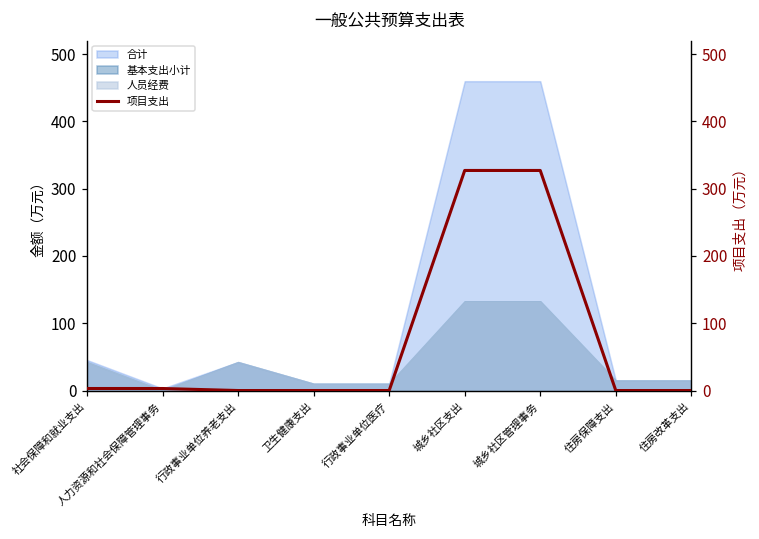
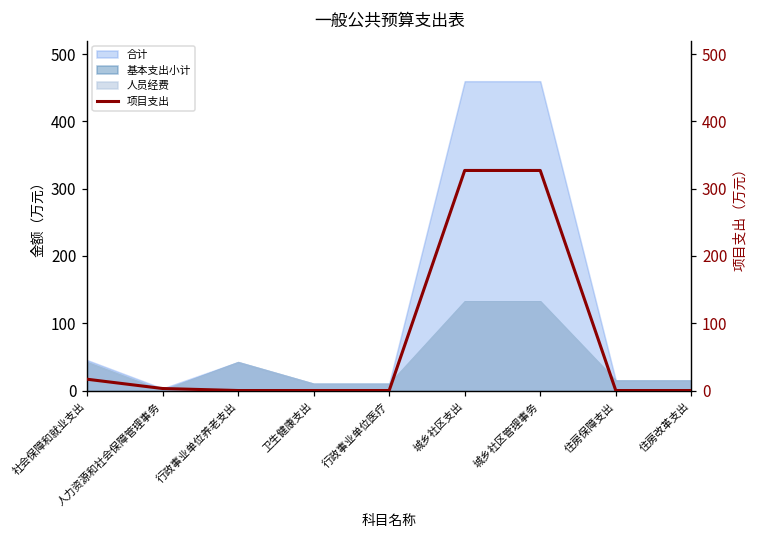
项目支出, 社会保障和就业支出: 0 -> 20
